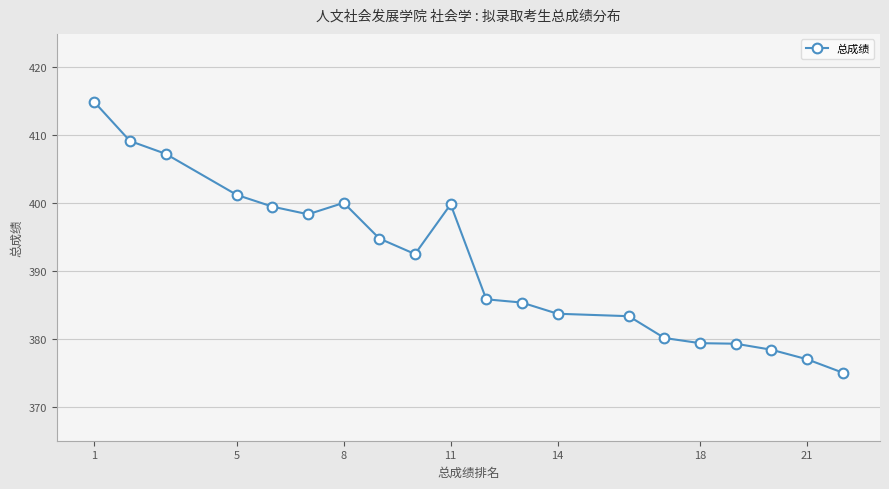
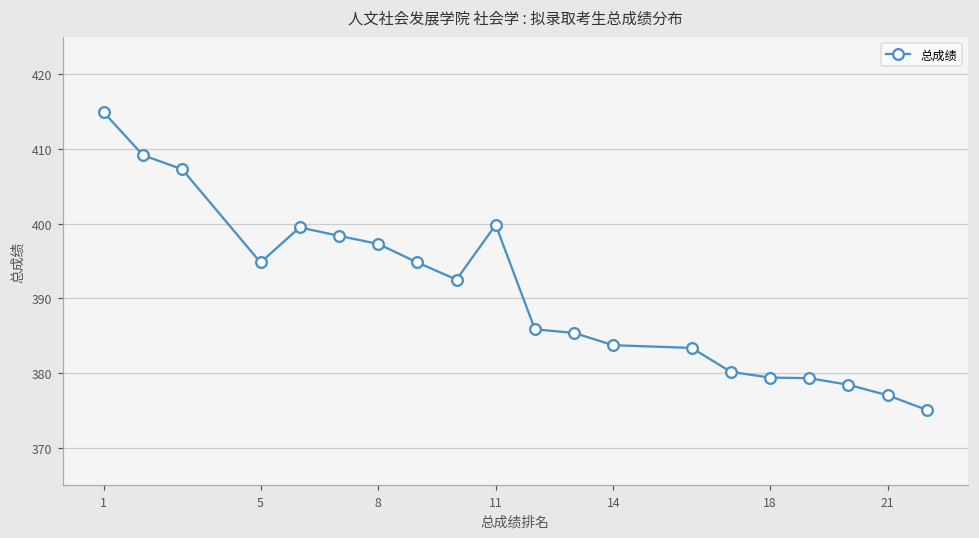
5: 401 -> 395
8: 400 -> 397
